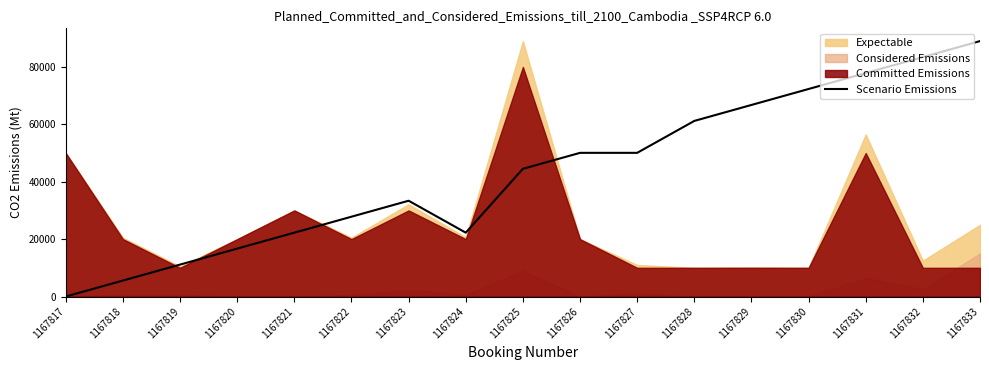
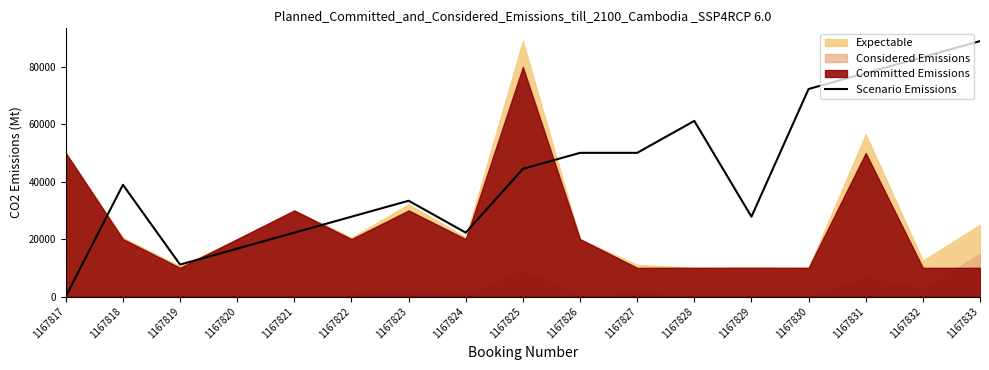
Scenario Emissions, 1167818: 6000 -> 39000
Scenario Emissions, 1167829: 67000 -> 28000
